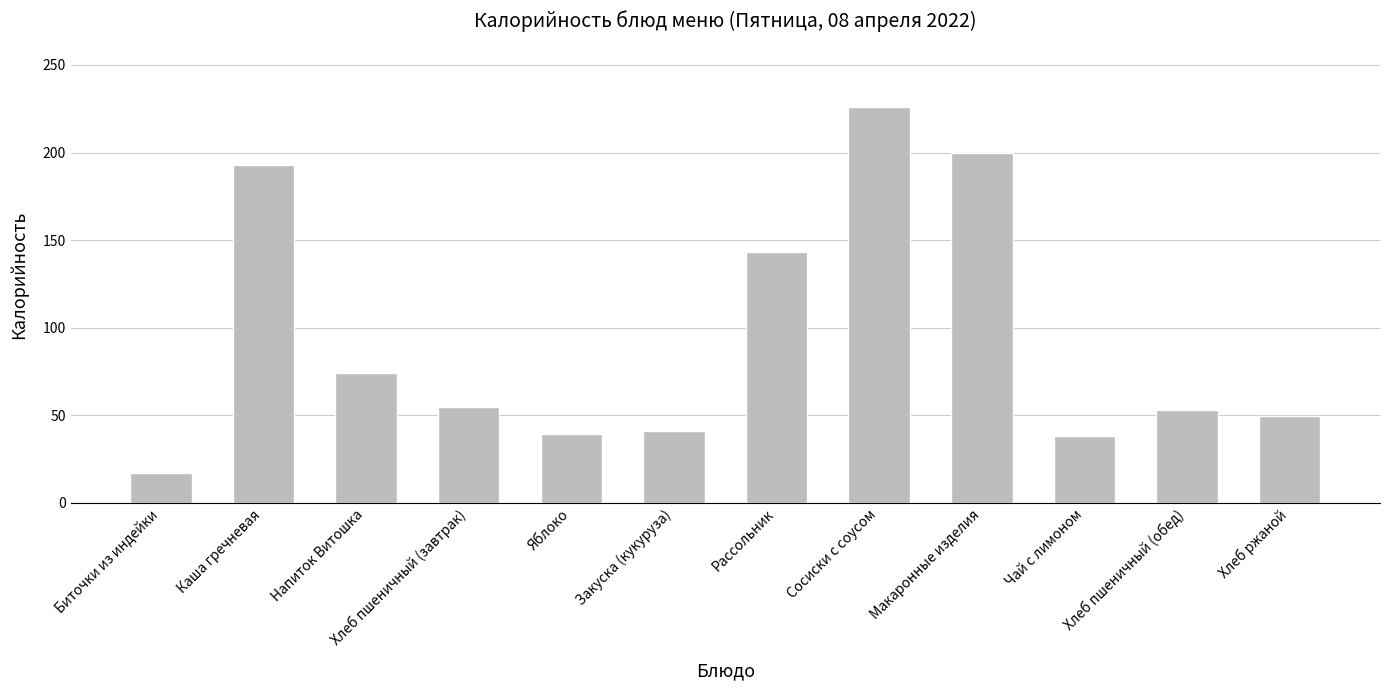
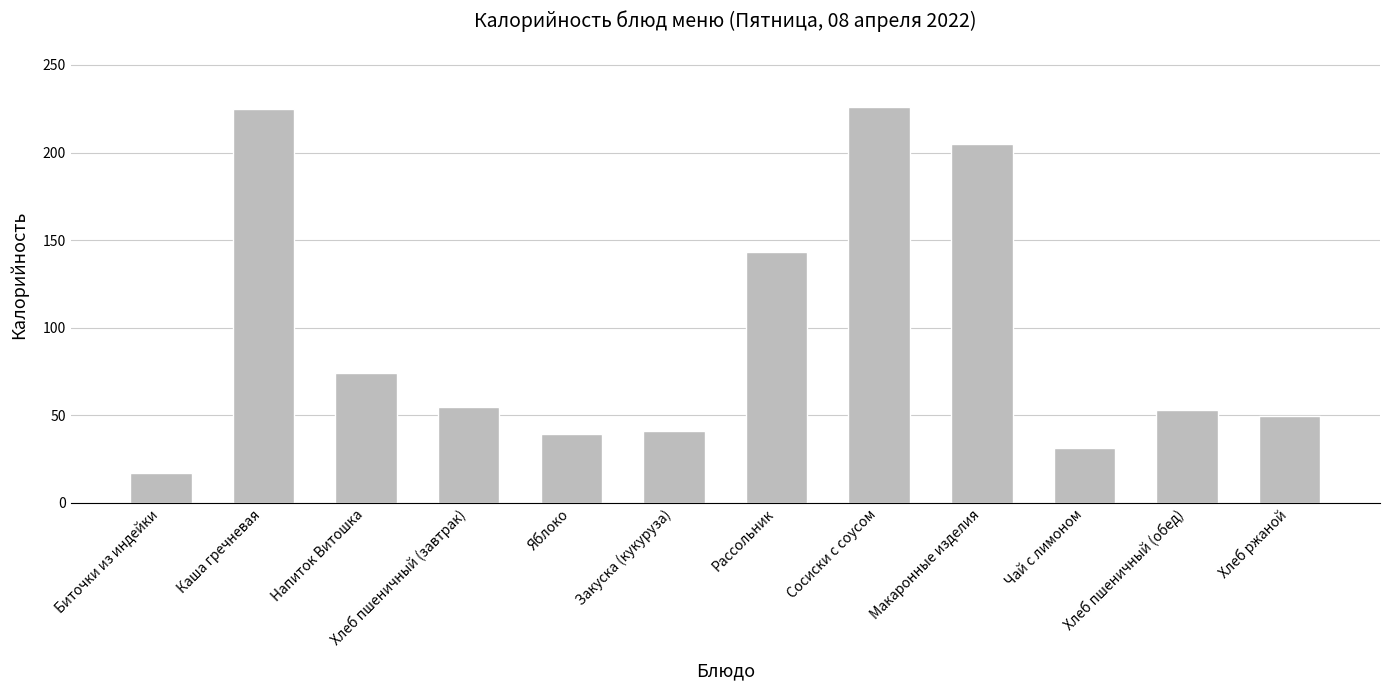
Каша гречневая: 193 -> 225
Макаронные изделия: 200 -> 205
Чай с лимоном: 38 -> 31
